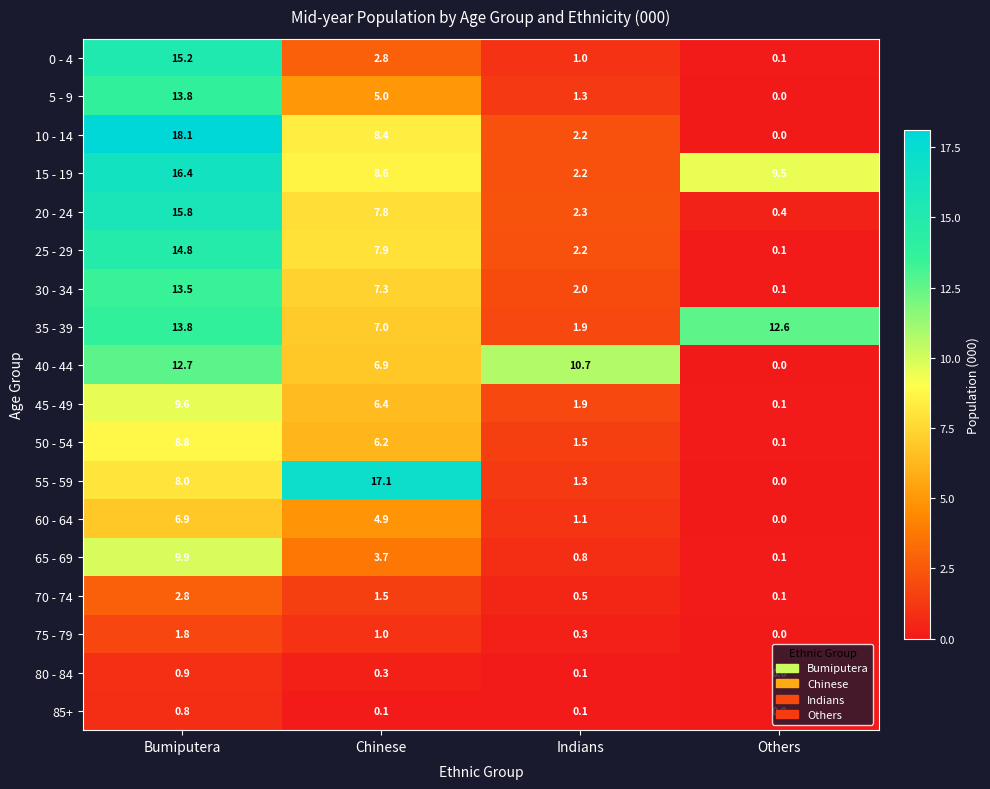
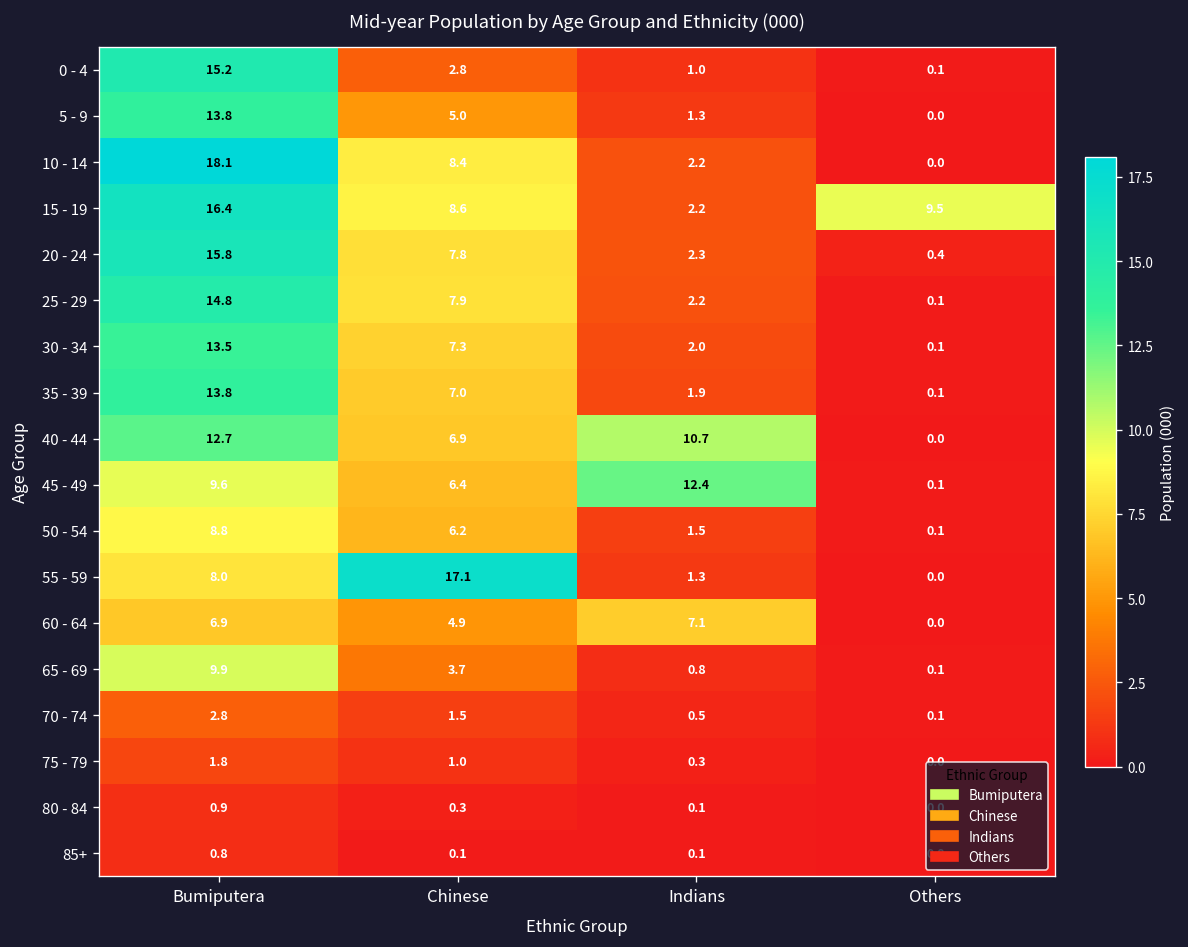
35 - 39, Others: 12.6 -> 0.1
45 - 49, Indians: 1.9 -> 12.4
60 - 64, Indians: 1.1 -> 7.1
